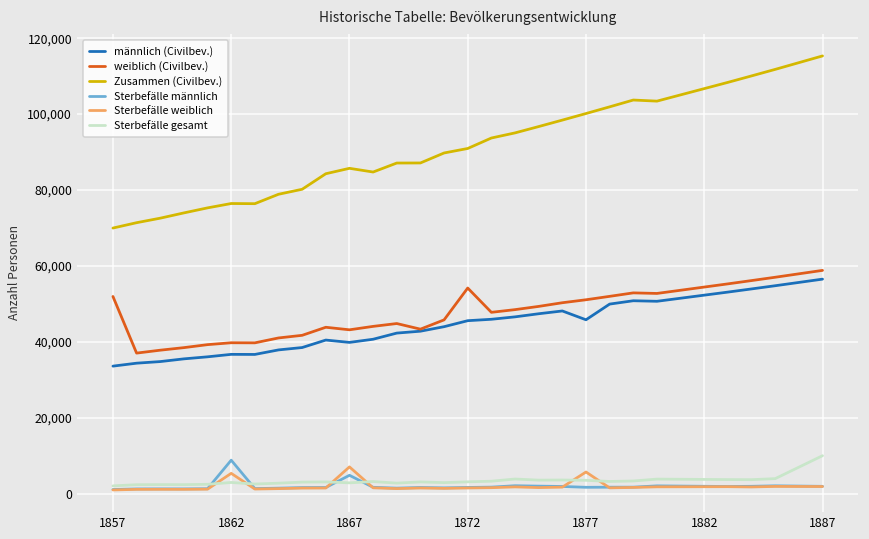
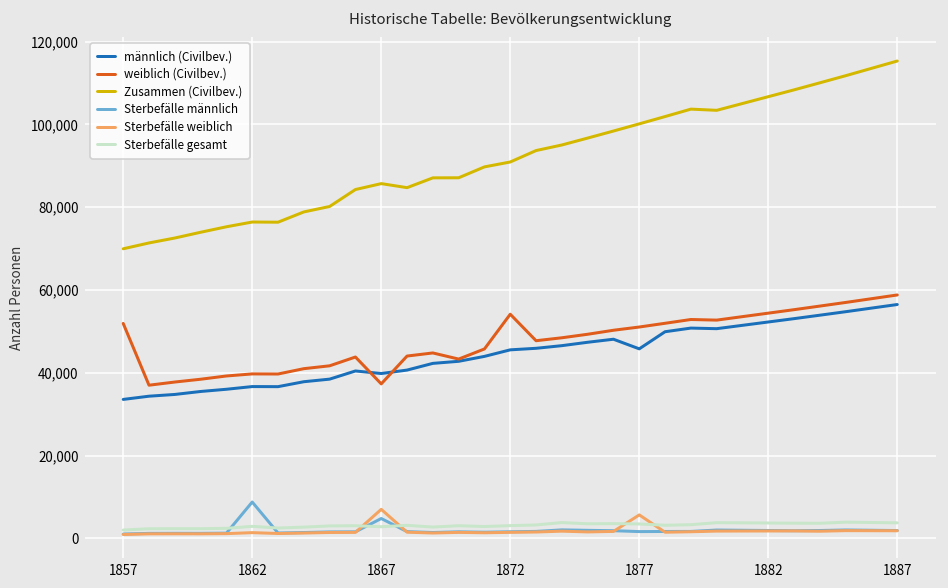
Sterbefälle weiblich, 1862: 5,000 -> 1,000
weiblich (Civilbev.), 1867: 43,000 -> 37,000
Sterbefälle gesamt, 1887: 10,000 -> 4,000
